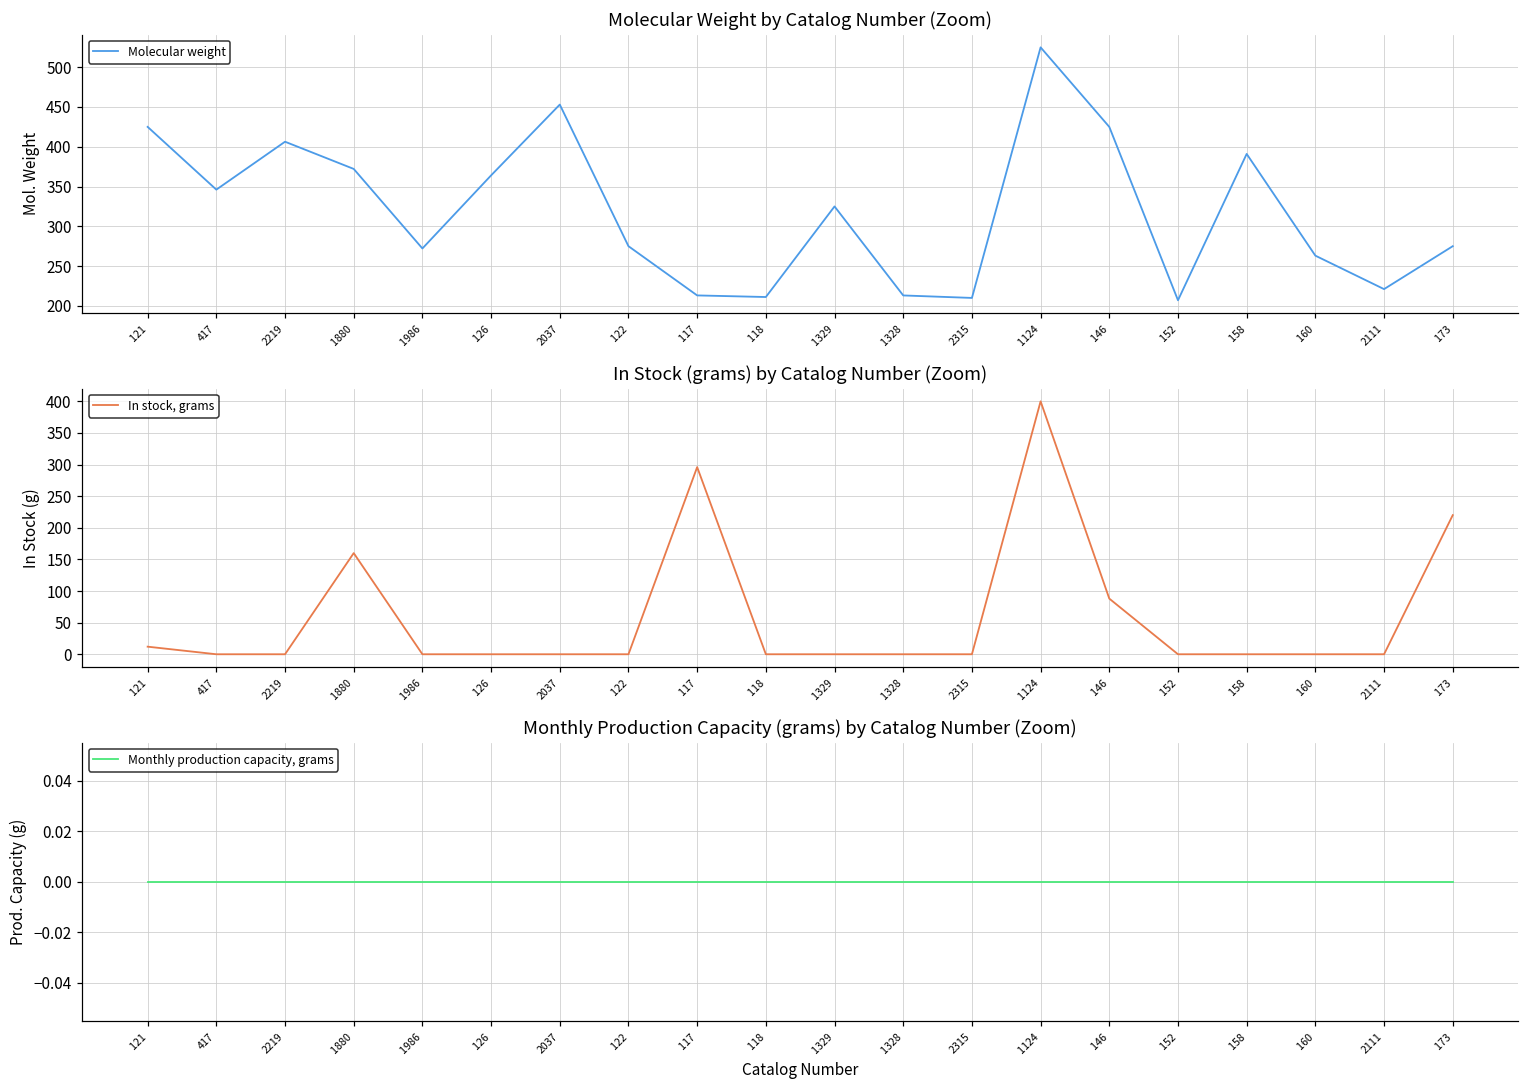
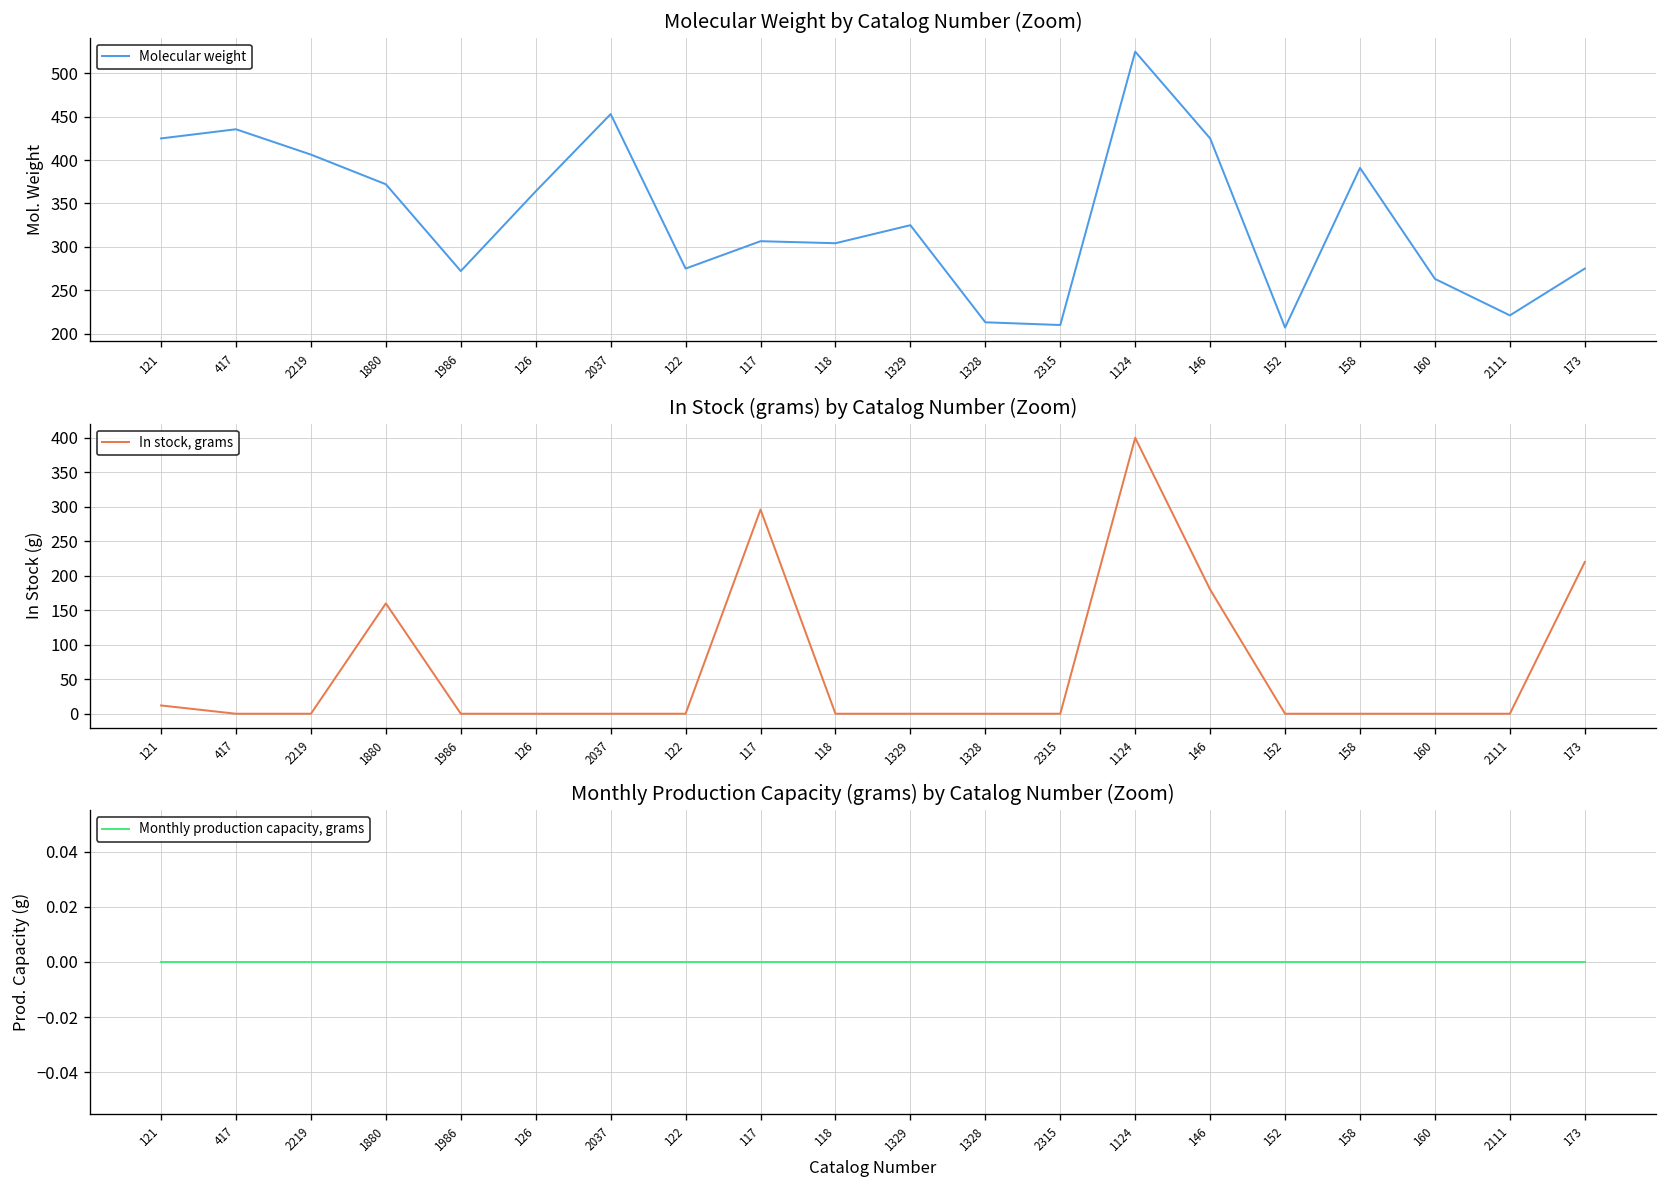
Molecular Weight by Catalog Number (Zoom), 417: 350 -> 440
Molecular Weight by Catalog Number (Zoom), 117: 210 -> 310
Molecular Weight by Catalog Number (Zoom), 118: 210 -> 300
In Stock (grams) by Catalog Number (Zoom), 146: 90 -> 180
